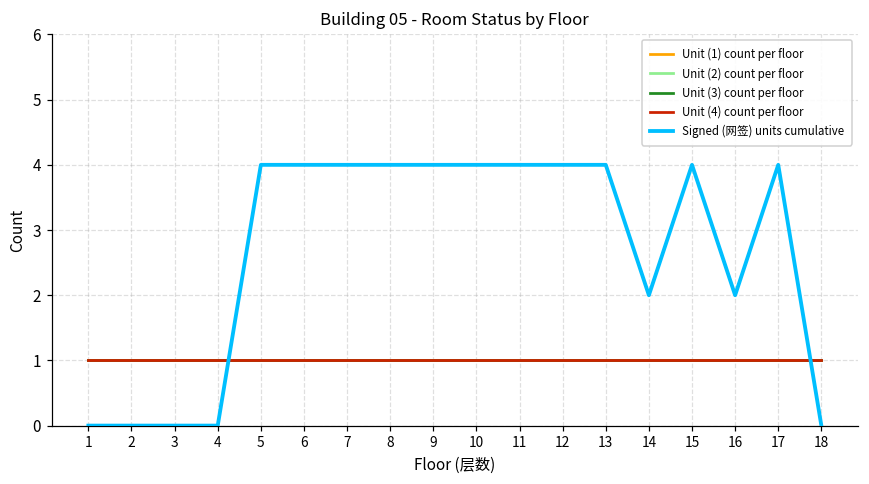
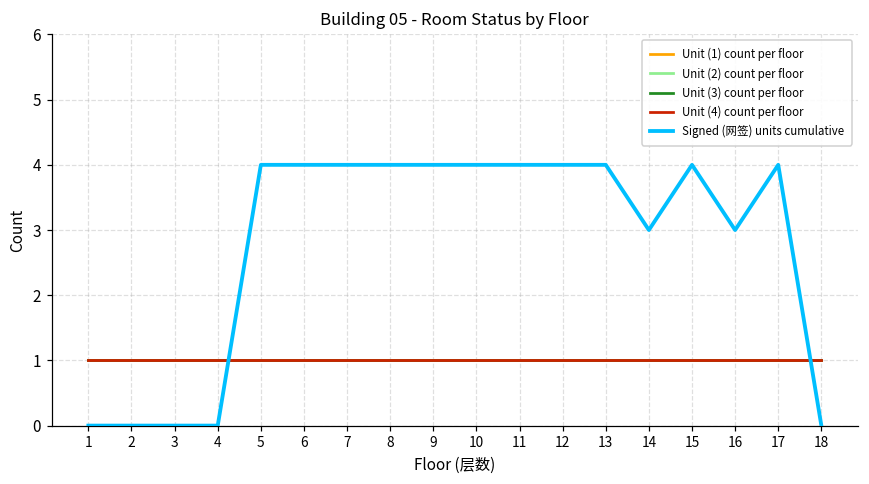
Signed (网签) units cumulative, 14: 2 -> 3
Signed (网签) units cumulative, 16: 2 -> 3
